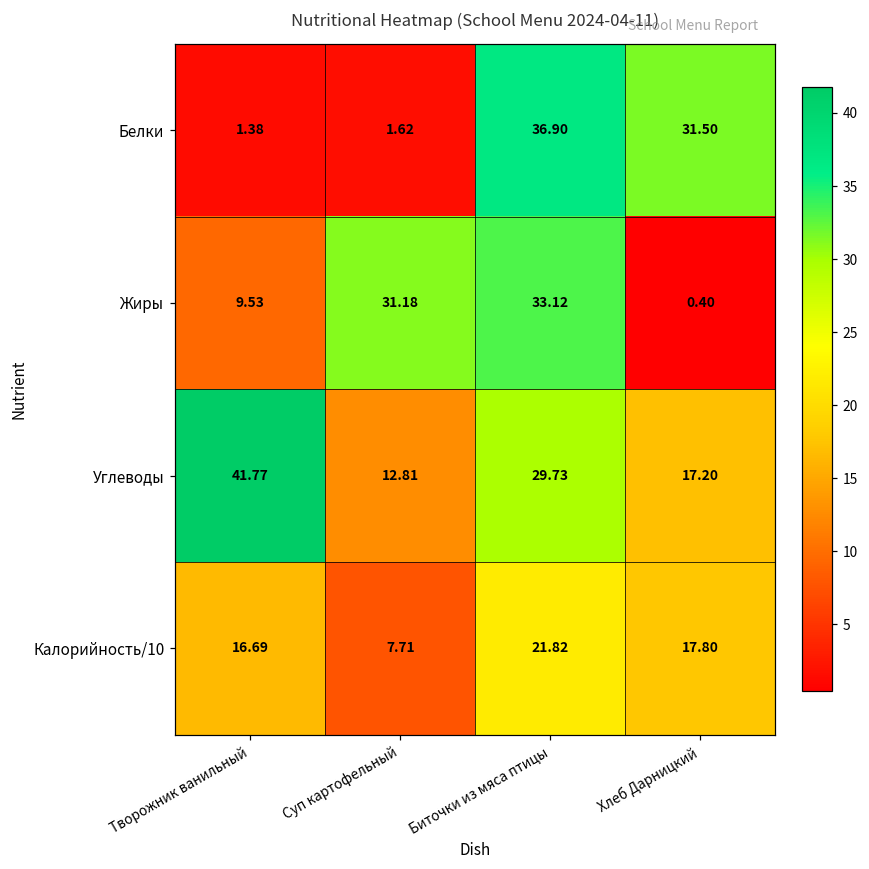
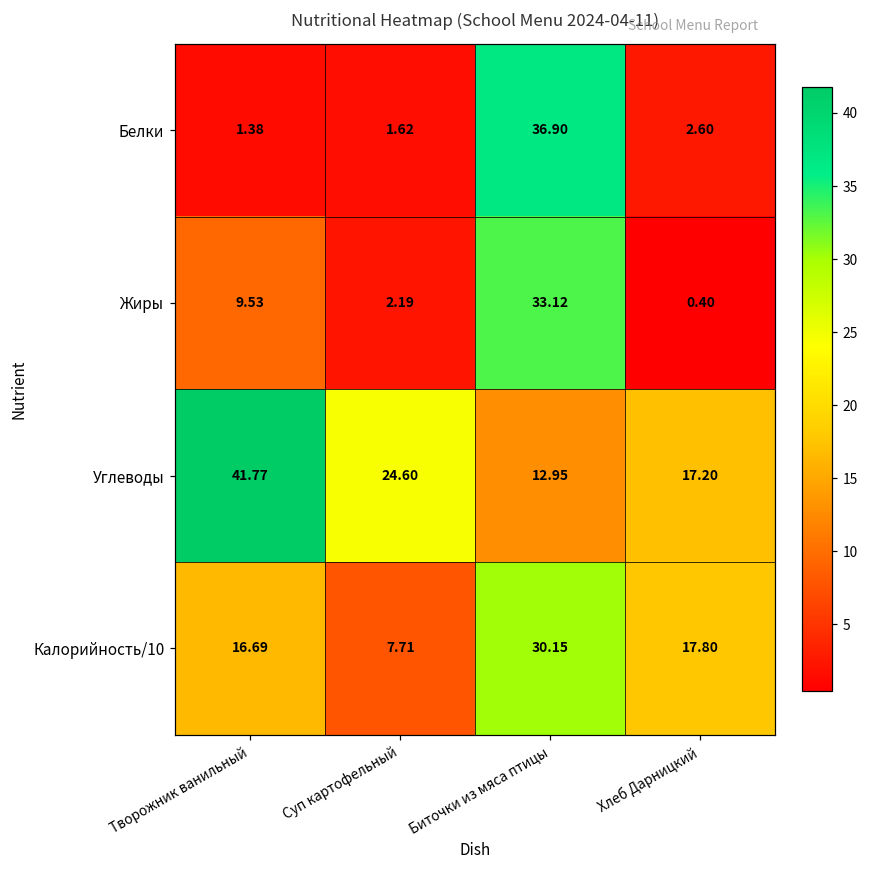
Белки, Хлеб Дарницкий: 31.50 -> 2.60
Жиры, Суп картофельный: 31.18 -> 2.19
Углеводы, Суп картофельный: 12.81 -> 24.60
Углеводы, Биточки из мяса птицы: 29.73 -> 12.95
Калорийность/10, Биточки из мяса птицы: 21.82 -> 30.15
